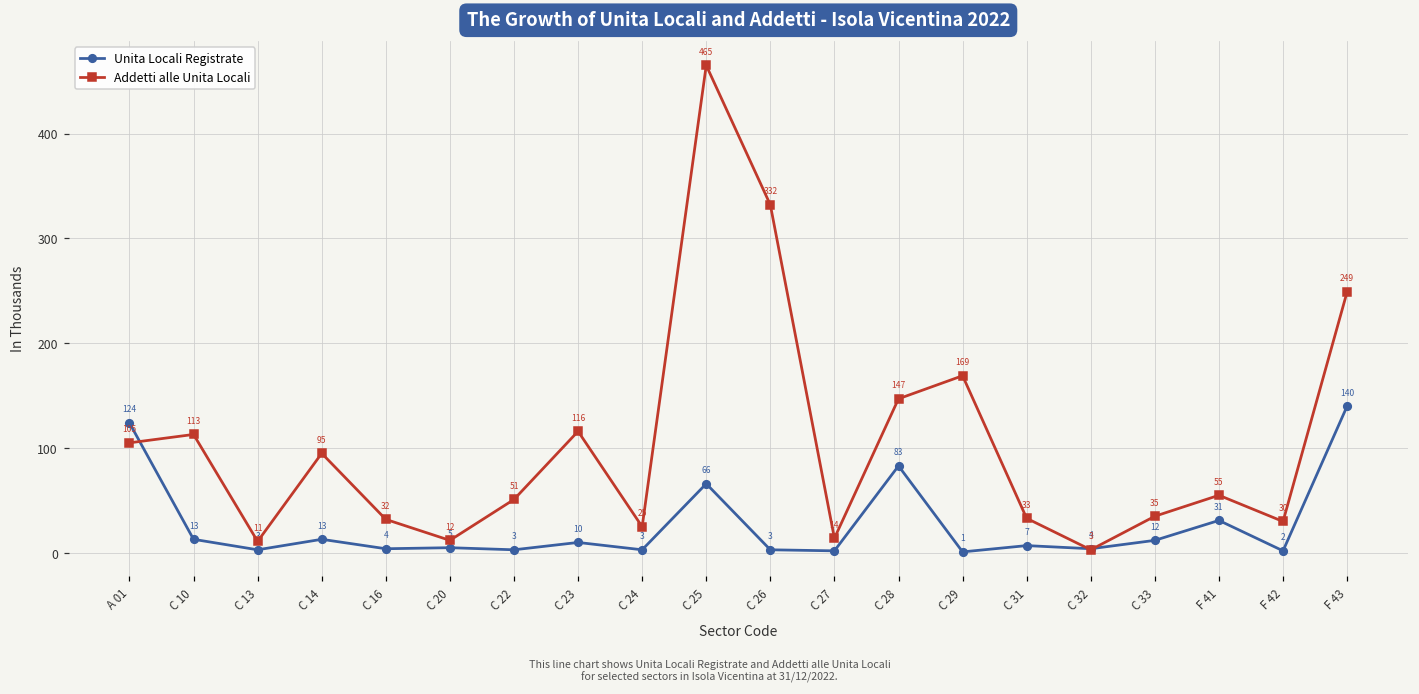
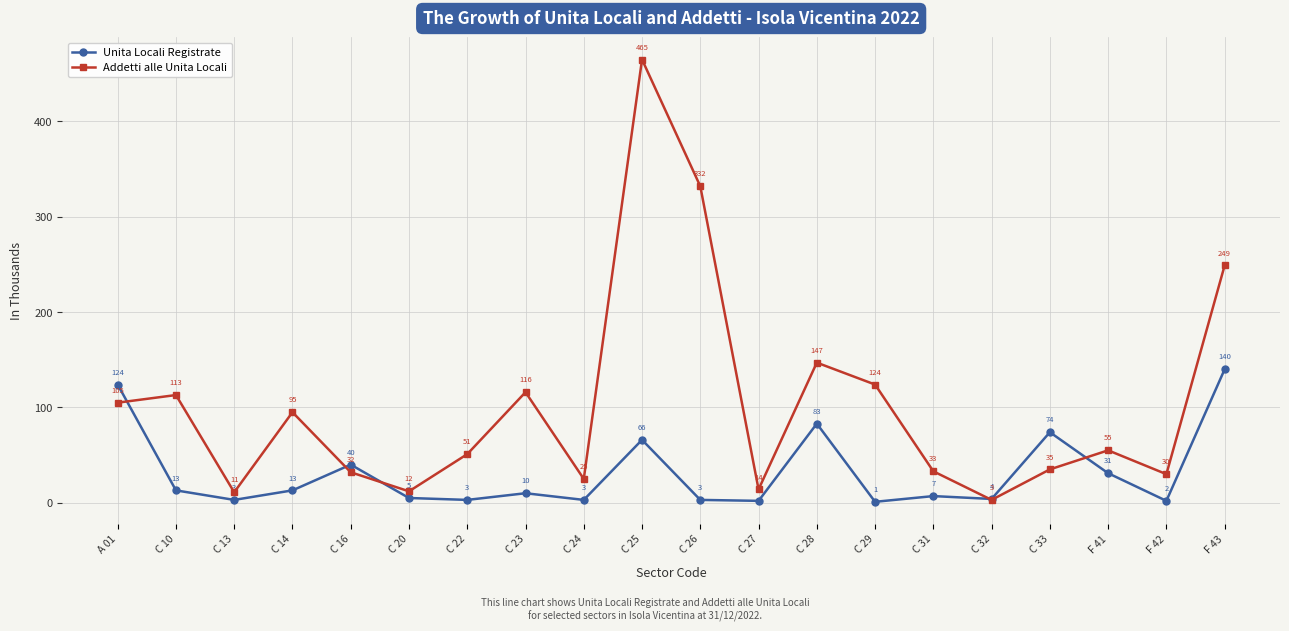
Unita Locali Registrate, C 16: 4 -> 40
Addetti alle Unita Locali, C 29: 169 -> 124
Unita Locali Registrate, C 33: 12 -> 74
